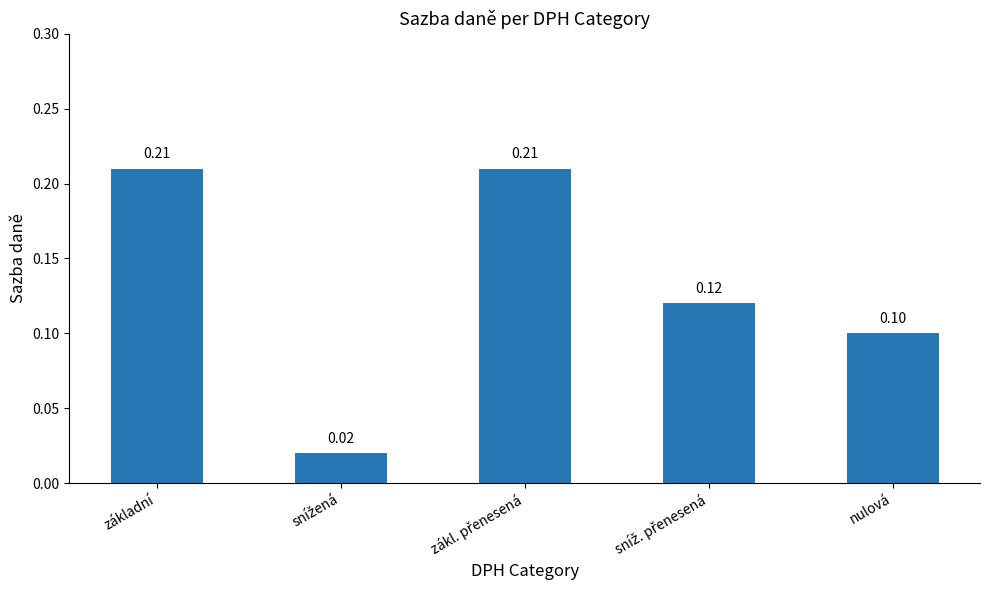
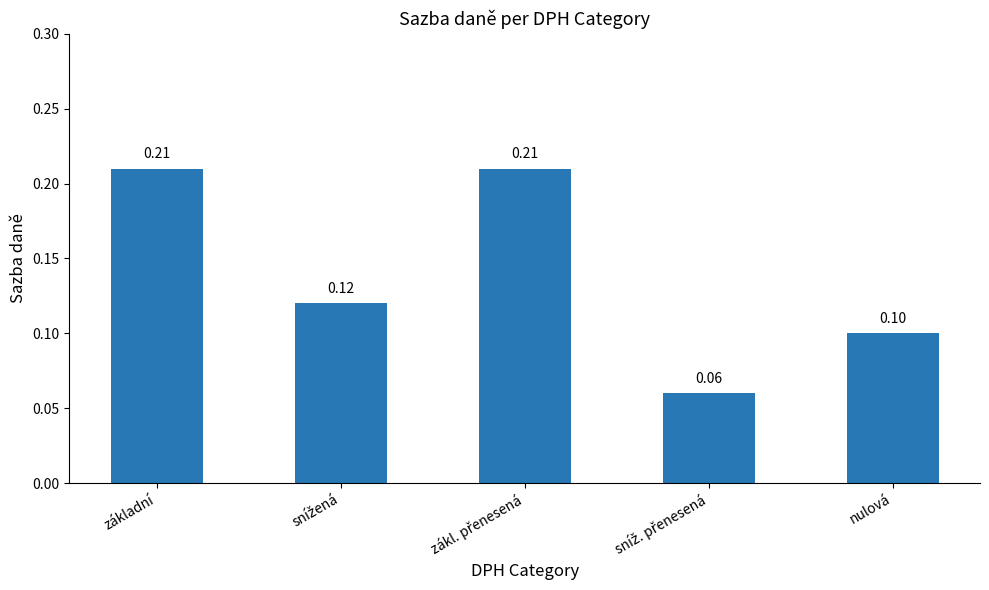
snížená: 0.02 -> 0.12
sníž. přenesená: 0.12 -> 0.06
